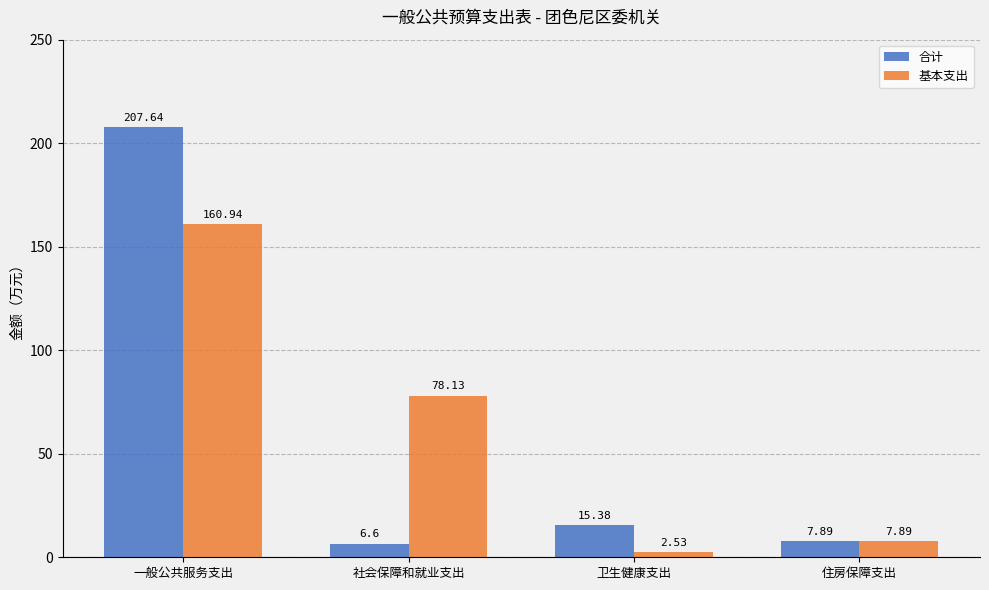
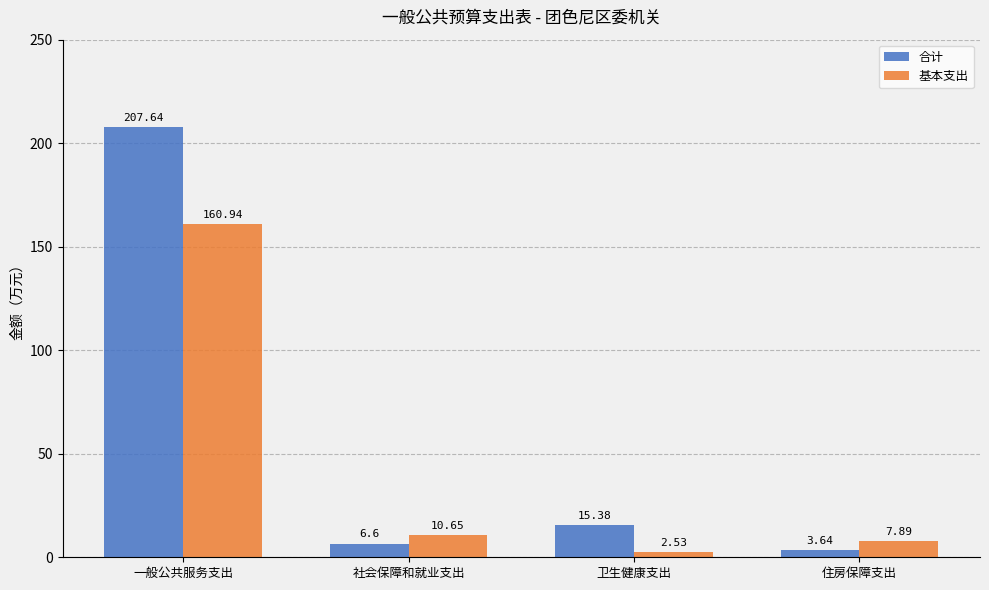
基本支出, 社会保障和就业支出: 78.13 -> 10.65
合计, 住房保障支出: 7.89 -> 3.64
